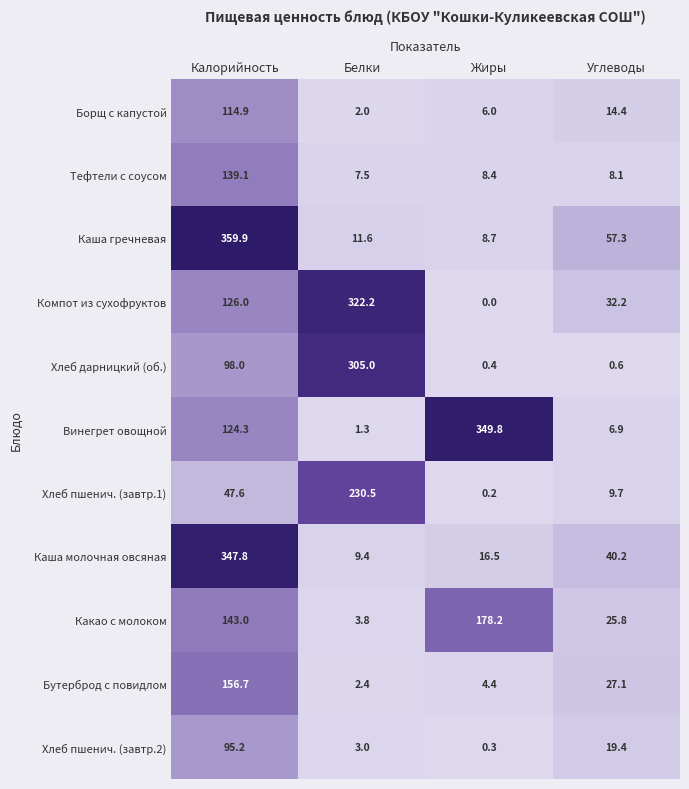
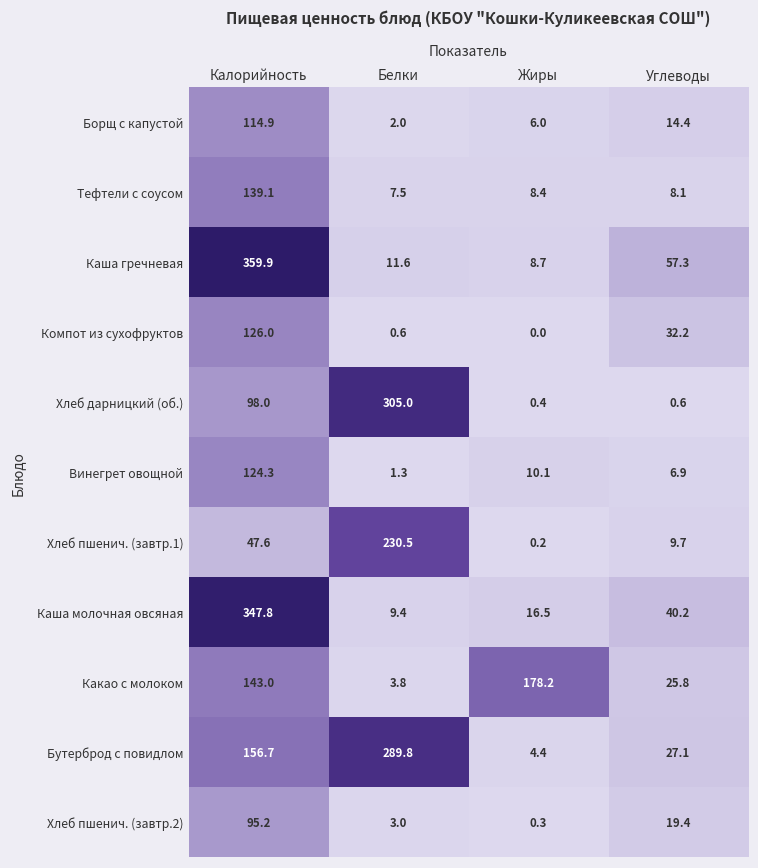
Компот из сухофруктов, Белки: 322.2 -> 0.6
Винегрет овощной, Жиры: 349.8 -> 10.1
Бутерброд с повидлом, Белки: 2.4 -> 289.8
